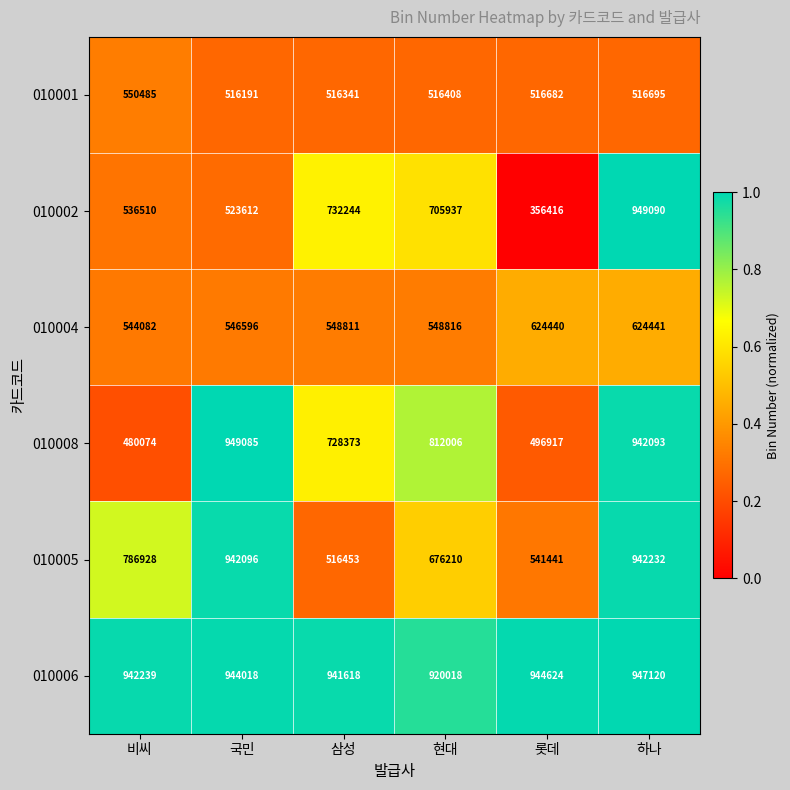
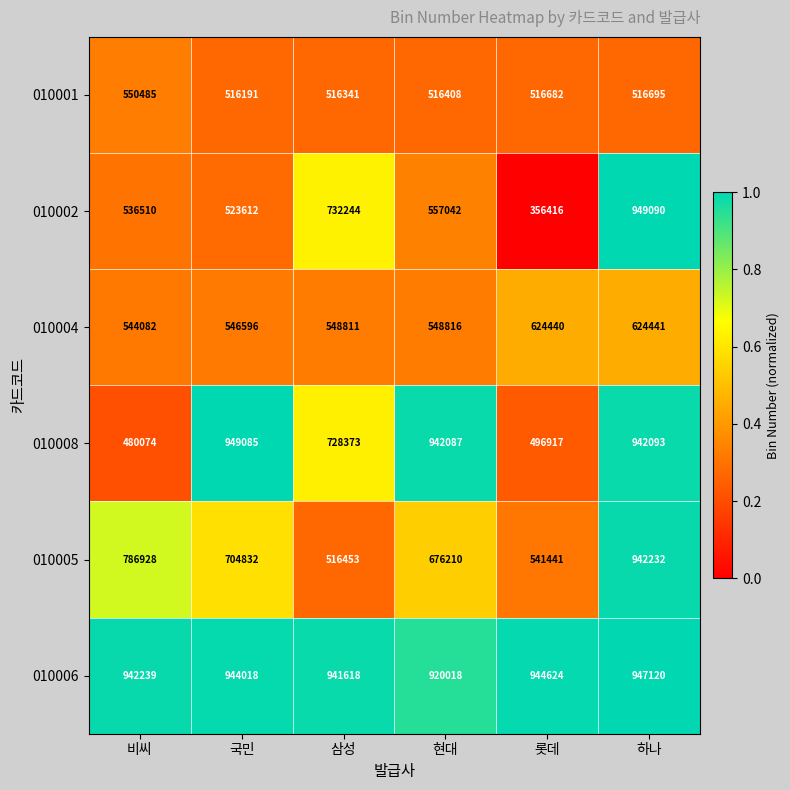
010002, 현대: 705937 -> 557042
010008, 현대: 812006 -> 942087
010005, 국민: 942096 -> 704832
